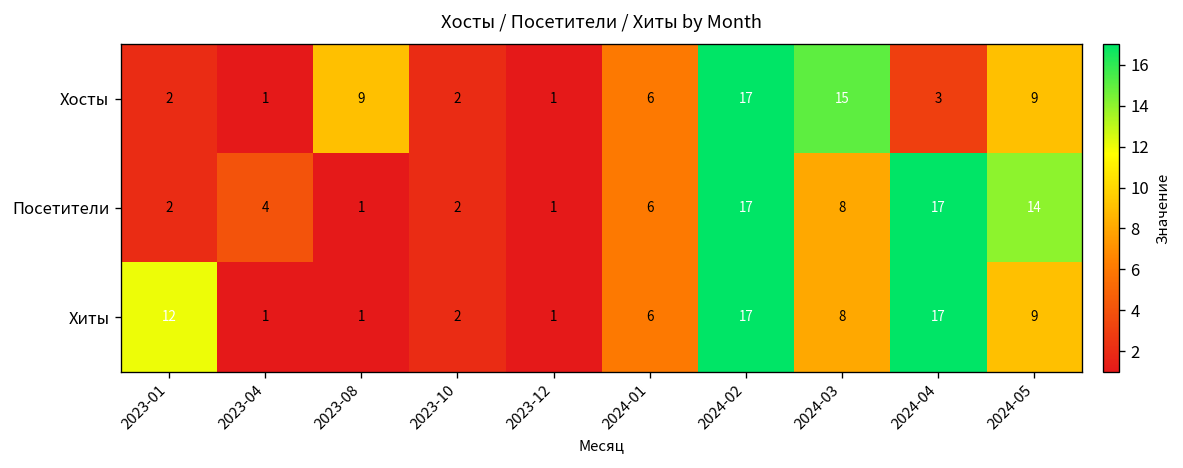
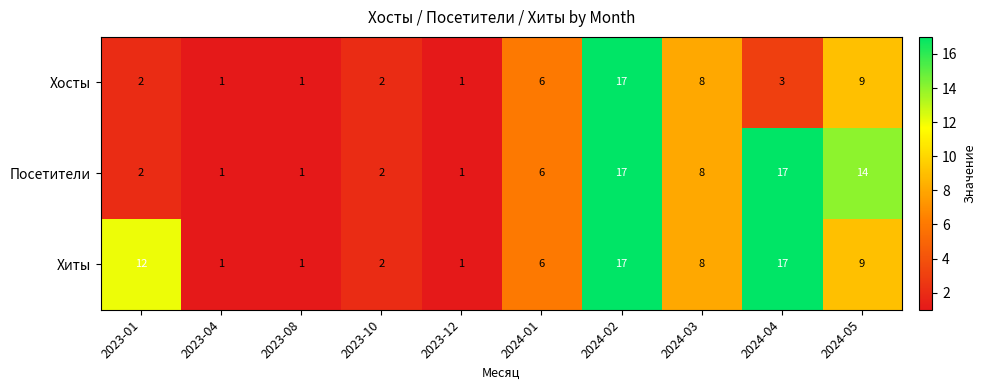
Хосты, 2023-08: 9 -> 1
Хосты, 2024-03: 15 -> 8
Посетители, 2023-04: 4 -> 1
